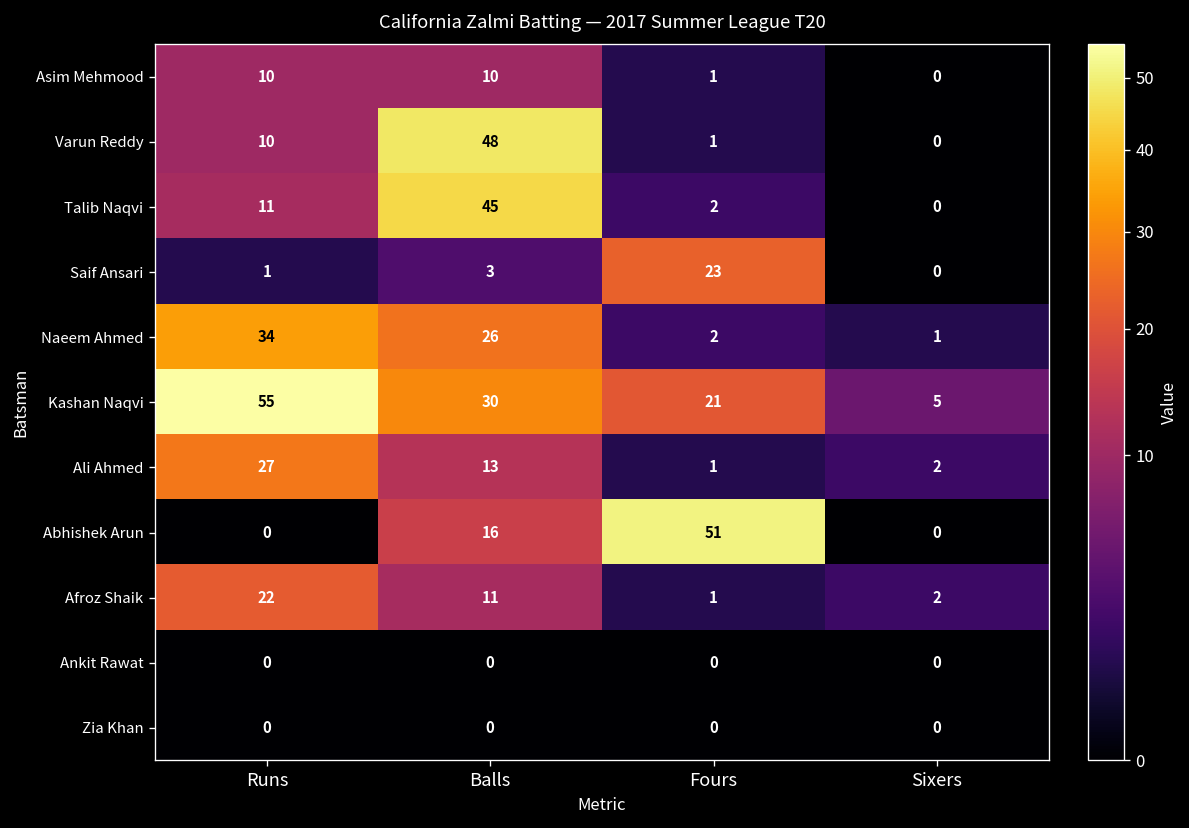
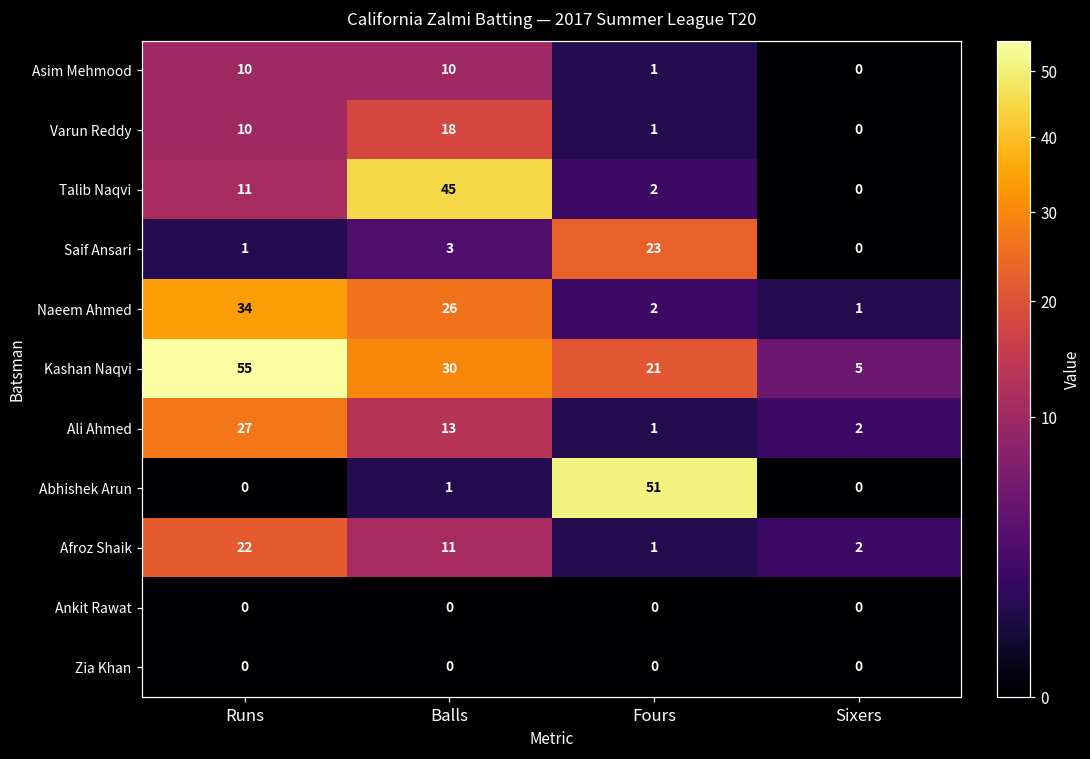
Varun Reddy, Balls: 48 -> 18
Abhishek Arun, Balls: 16 -> 1
